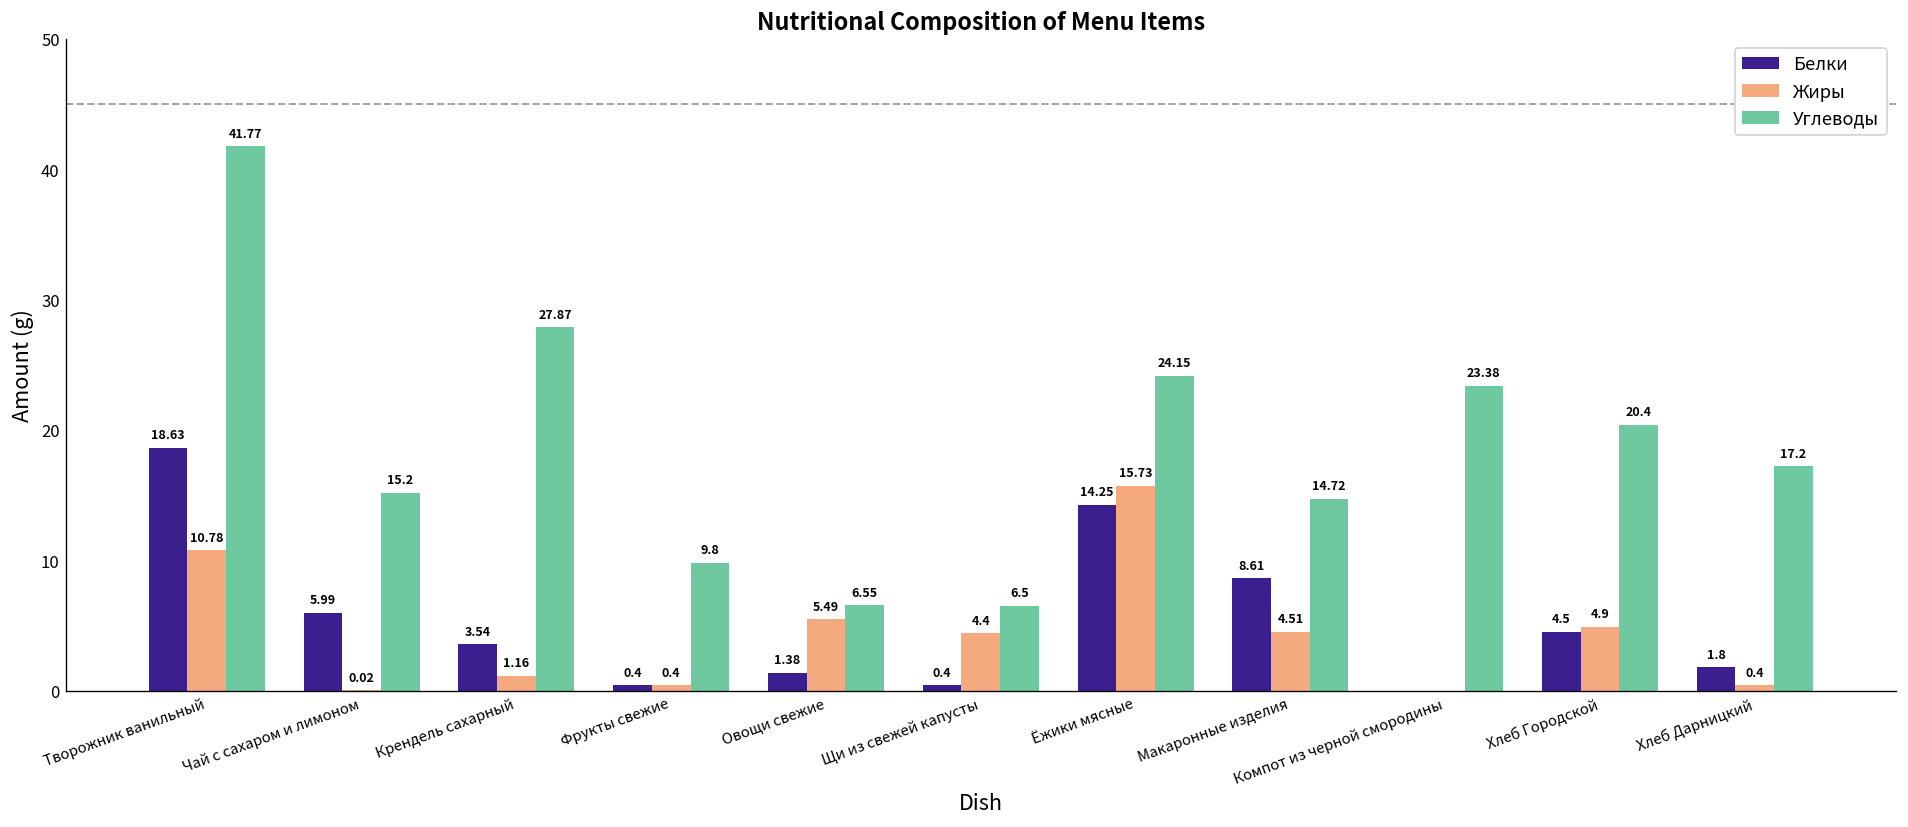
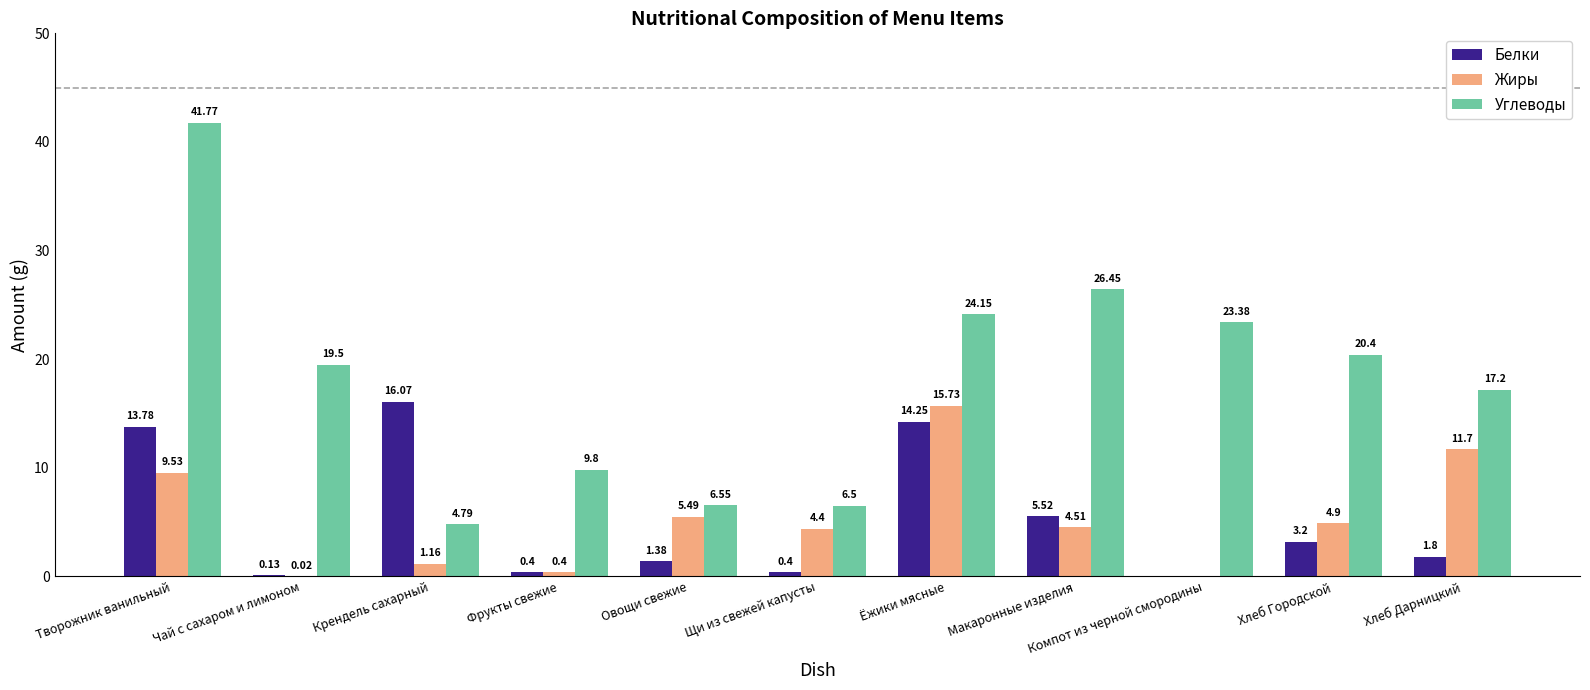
Белки, Творожник ванильный: 18.63 -> 13.78
Жиры, Творожник ванильный: 10.78 -> 9.53
Белки, Чай с сахаром и лимоном: 5.99 -> 0.13
Углеводы, Чай с сахаром и лимоном: 15.2 -> 19.5
Белки, Крендель сахарный: 3.54 -> 16.07
Углеводы, Крендель сахарный: 27.87 -> 4.79
Белки, Макаронные изделия: 8.61 -> 5.52
Углеводы, Макаронные изделия: 14.72 -> 26.45
Белки, Хлеб Городской: 4.5 -> 3.2
Жиры, Хлеб Дарницкий: 0.4 -> 11.7
